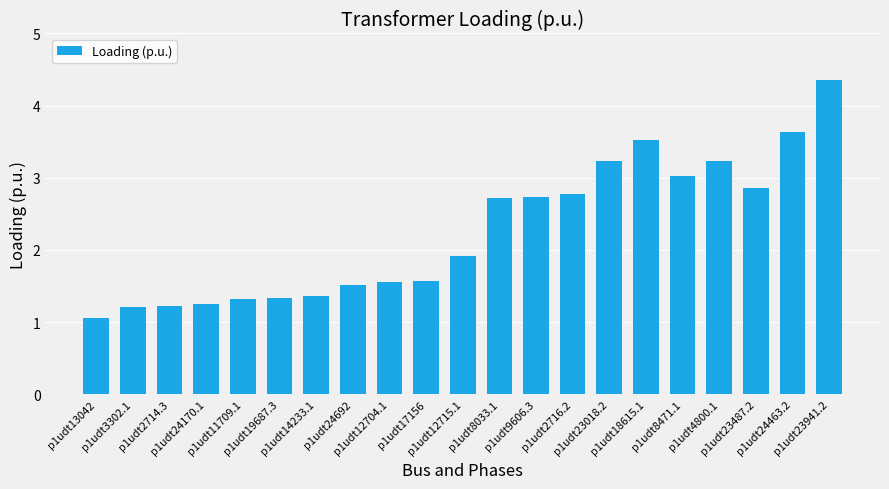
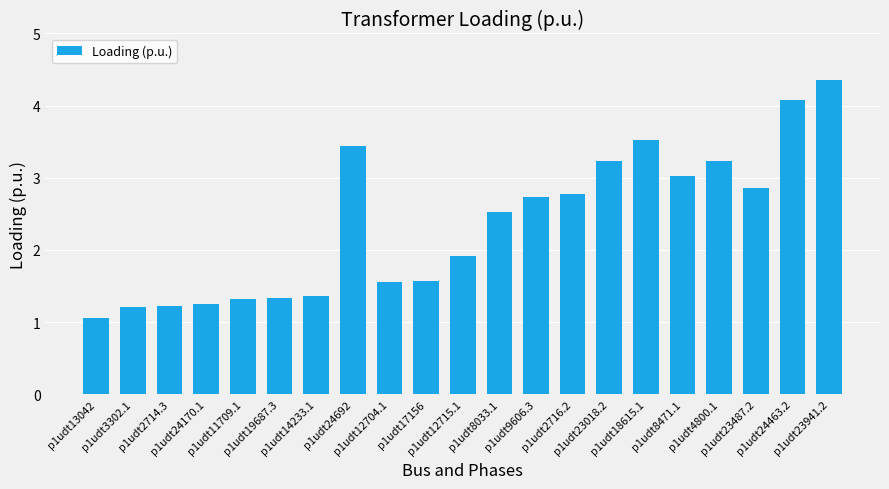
p1udt24692: 1.5 -> 3.4
p1udt8033.1: 2.7 -> 2.5
p1udt24463.2: 3.6 -> 4.1
